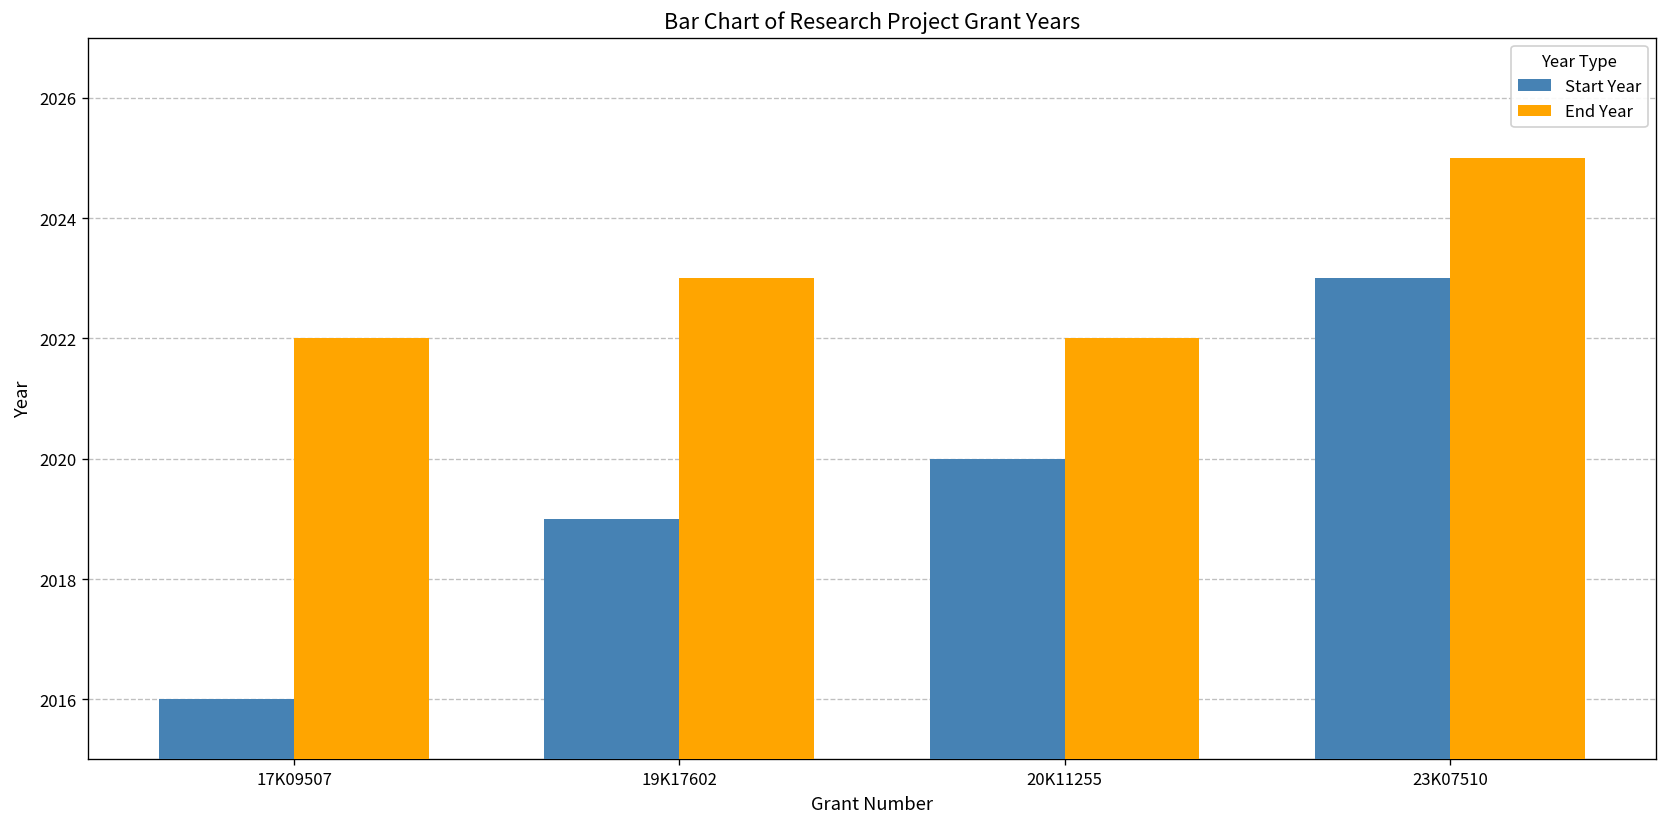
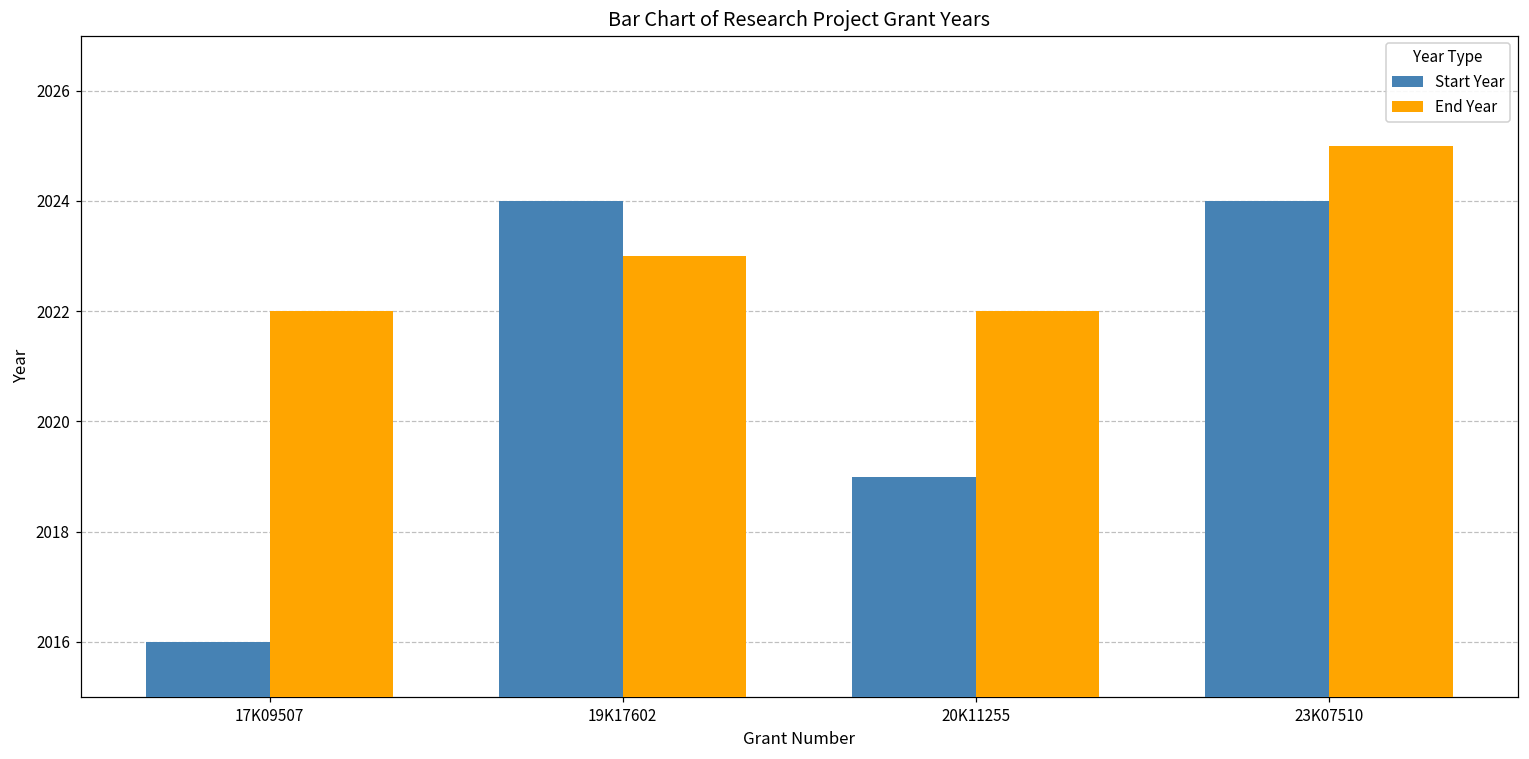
Start Year, 19K17602: 2019 -> 2024
Start Year, 20K11255: 2020 -> 2019
Start Year, 23K07510: 2023 -> 2024
